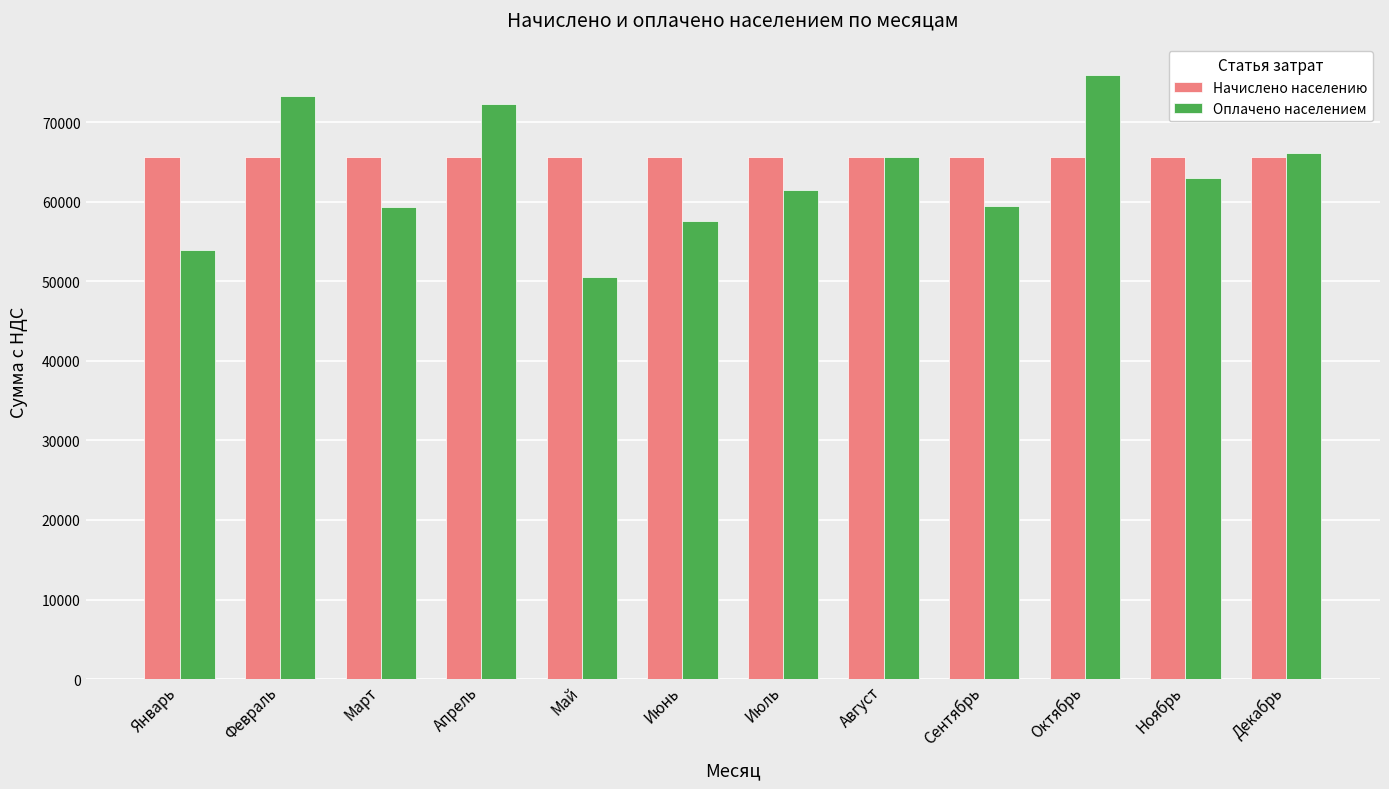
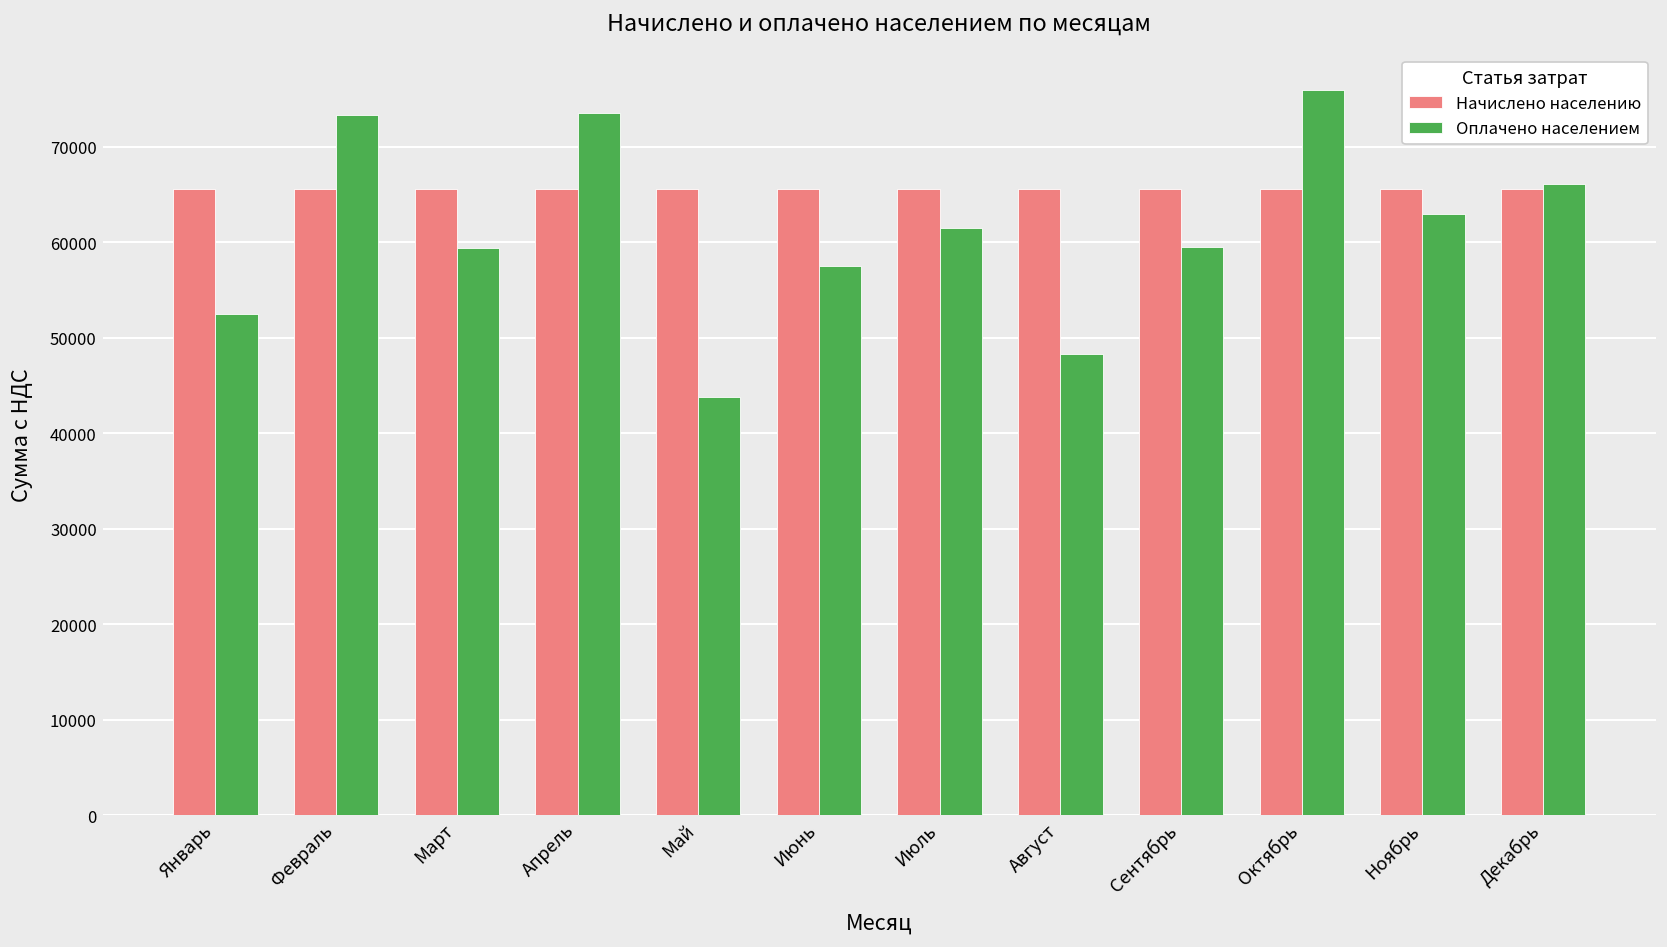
Оплачено населением, Январь: 54000 -> 53000
Оплачено населением, Апрель: 72000 -> 74000
Оплачено населением, Май: 51000 -> 44000
Оплачено населением, Август: 66000 -> 48000
